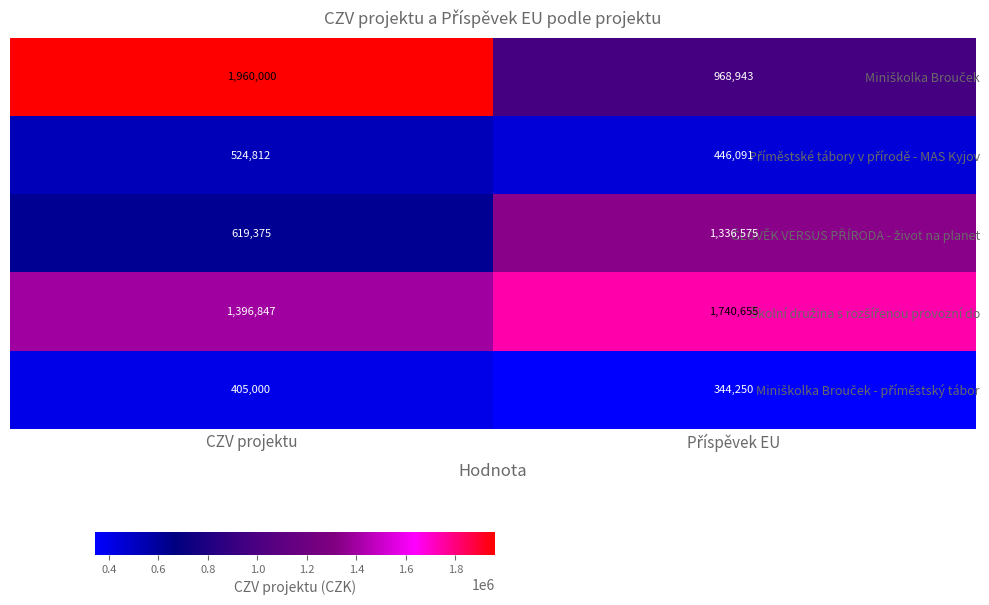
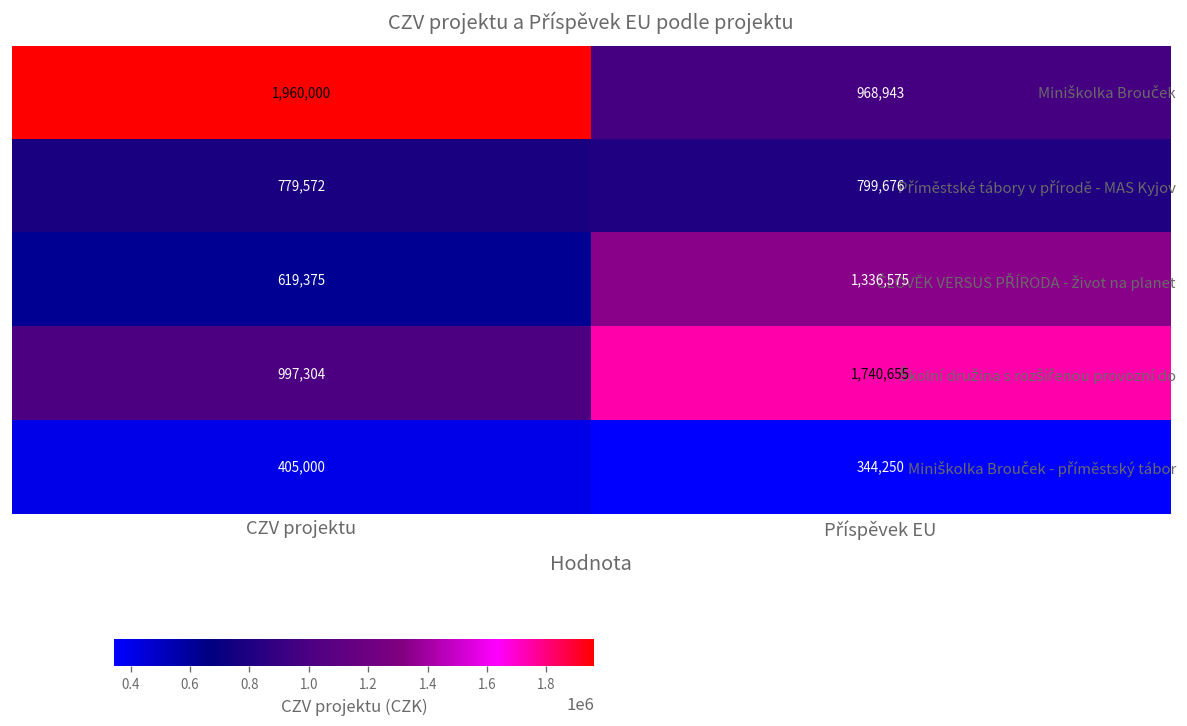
Příměstské tábory v přírodě - MAS Kyjov, CZV projektu: 524,812 -> 779,572
Příměstské tábory v přírodě - MAS Kyjov, Příspěvek EU: 446,091 -> 799,676
Školní družina s rozšířenou provozní do, CZV projektu: 1,396,847 -> 997,304
